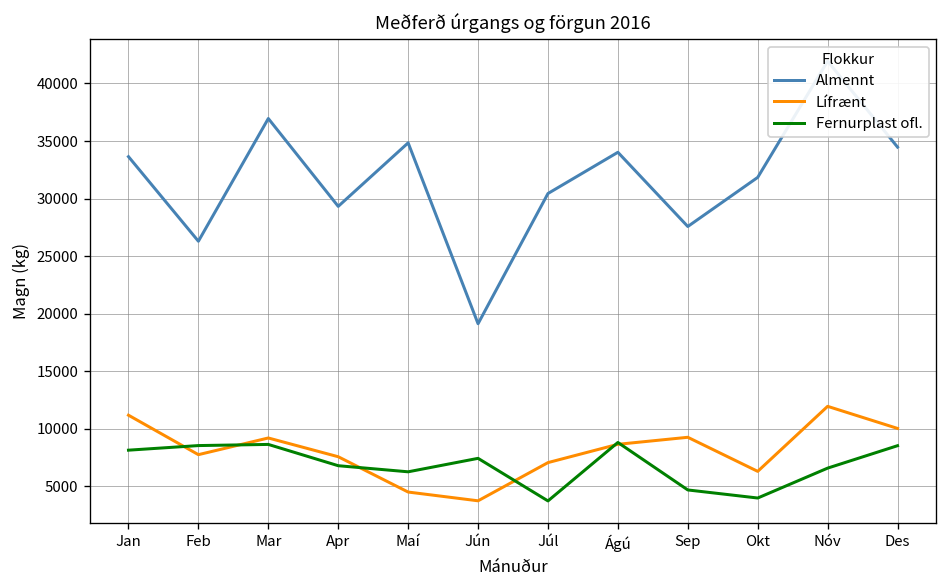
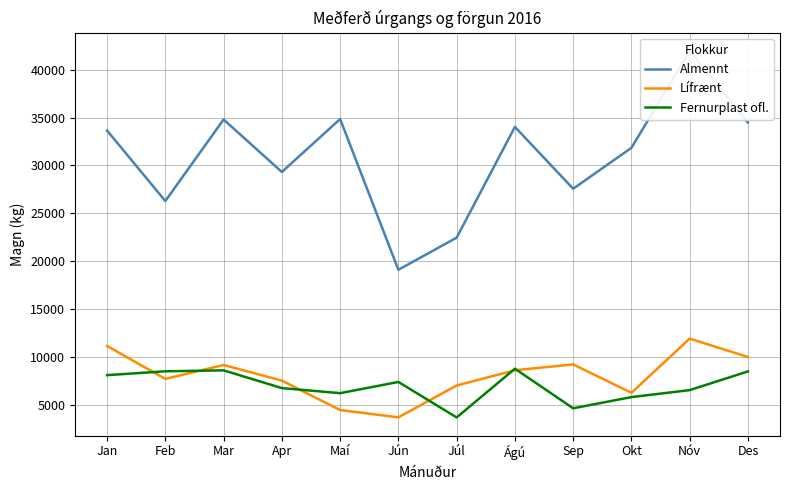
Almennt, Mar: 37000 -> 35000
Almennt, Júl: 30000 -> 22000
Fernurplast ofl., Okt: 4000 -> 6000
